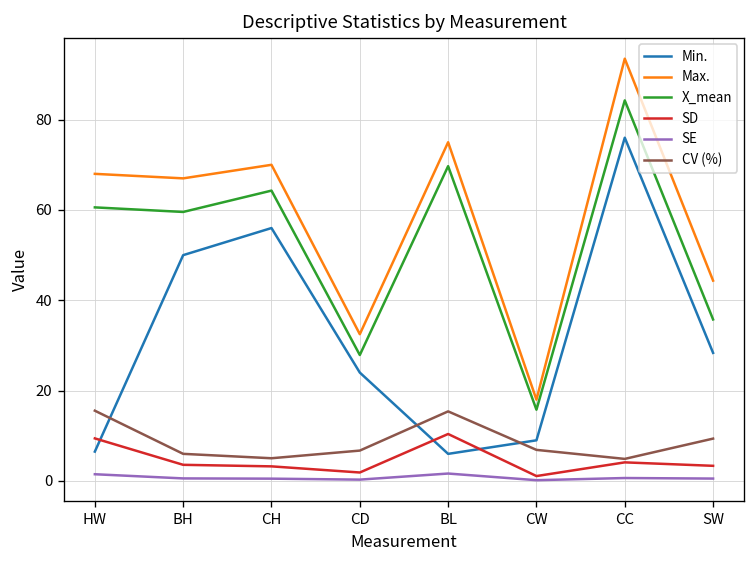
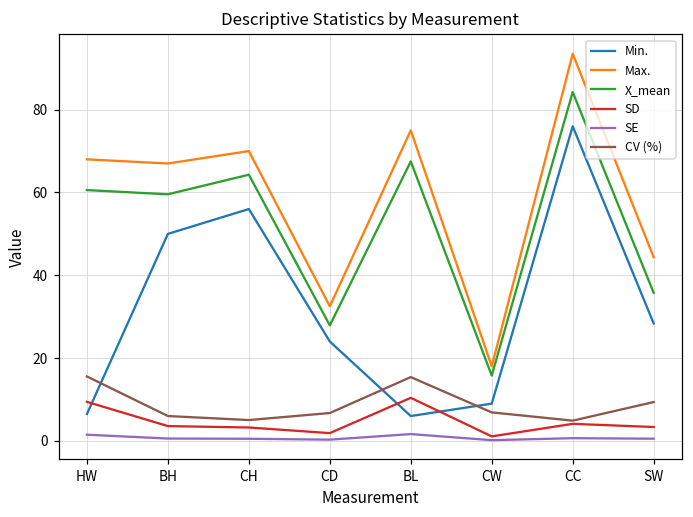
X_mean, BL: 70 -> 68
